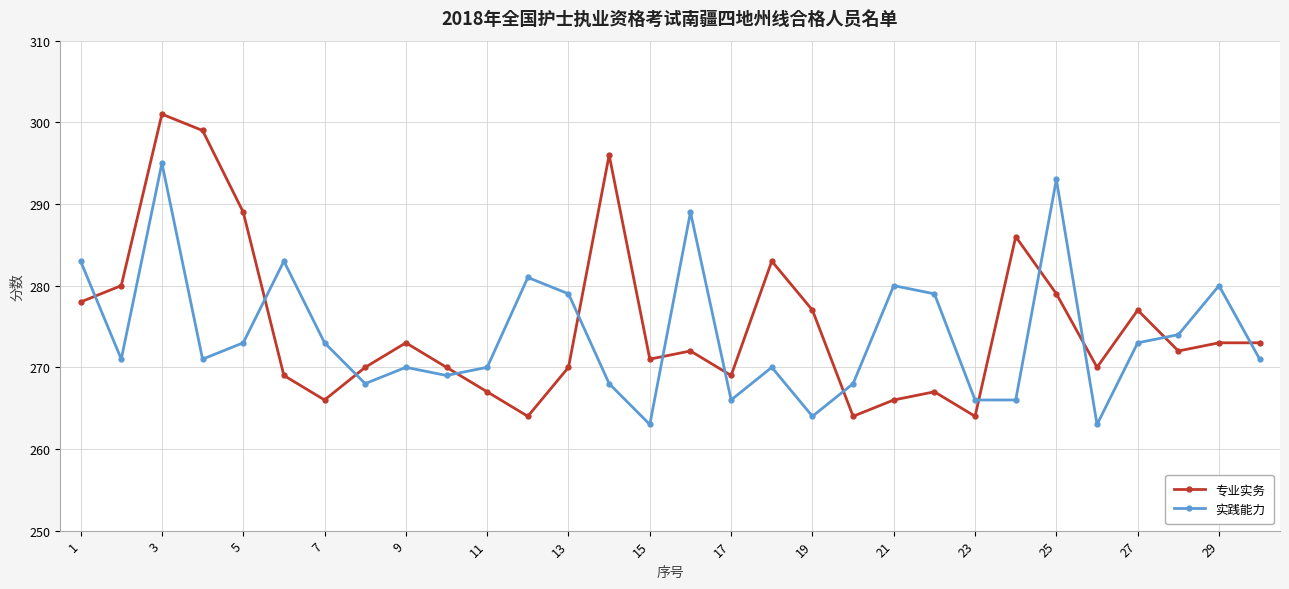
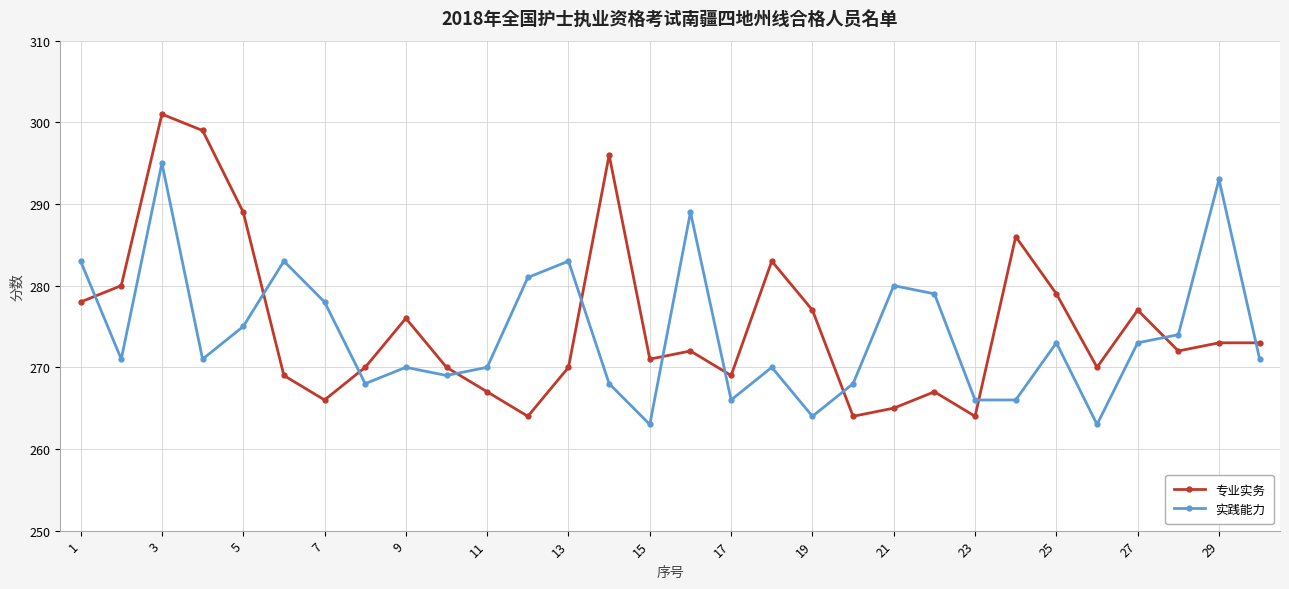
实践能力, 5: 273 -> 275
实践能力, 7: 273 -> 278
专业实务, 9: 273 -> 276
实践能力, 13: 279 -> 283
专业实务, 21: 266 -> 265
实践能力, 25: 293 -> 273
实践能力, 29: 280 -> 293
